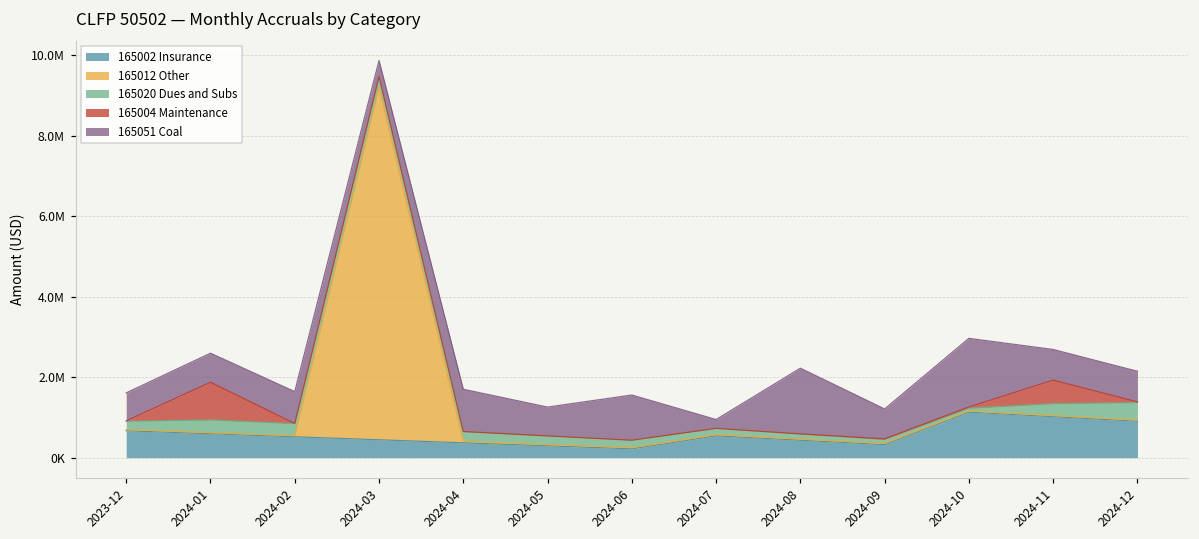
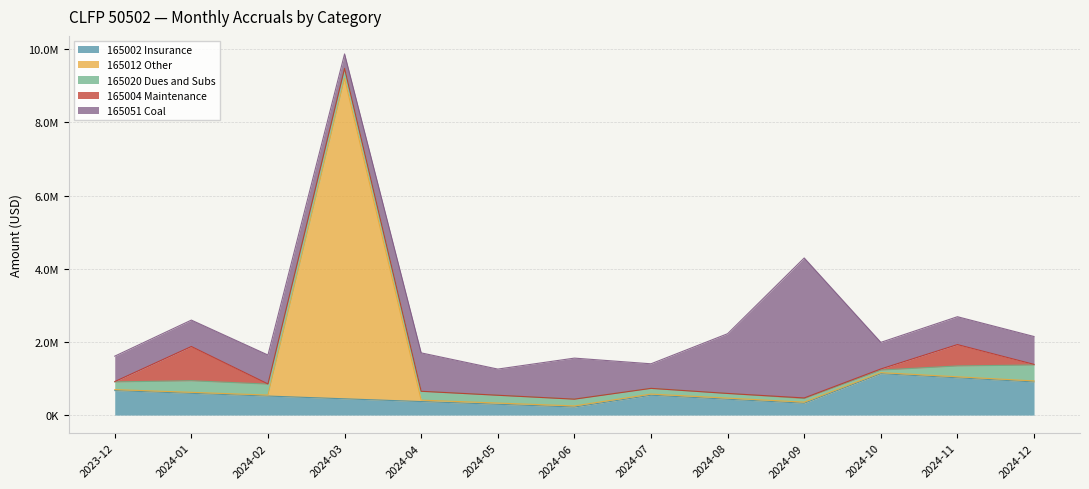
165051 Coal, 2024-07: 200000 -> 700000
165051 Coal, 2024-09: 700000 -> 3800000
165051 Coal, 2024-10: 1700000 -> 700000
